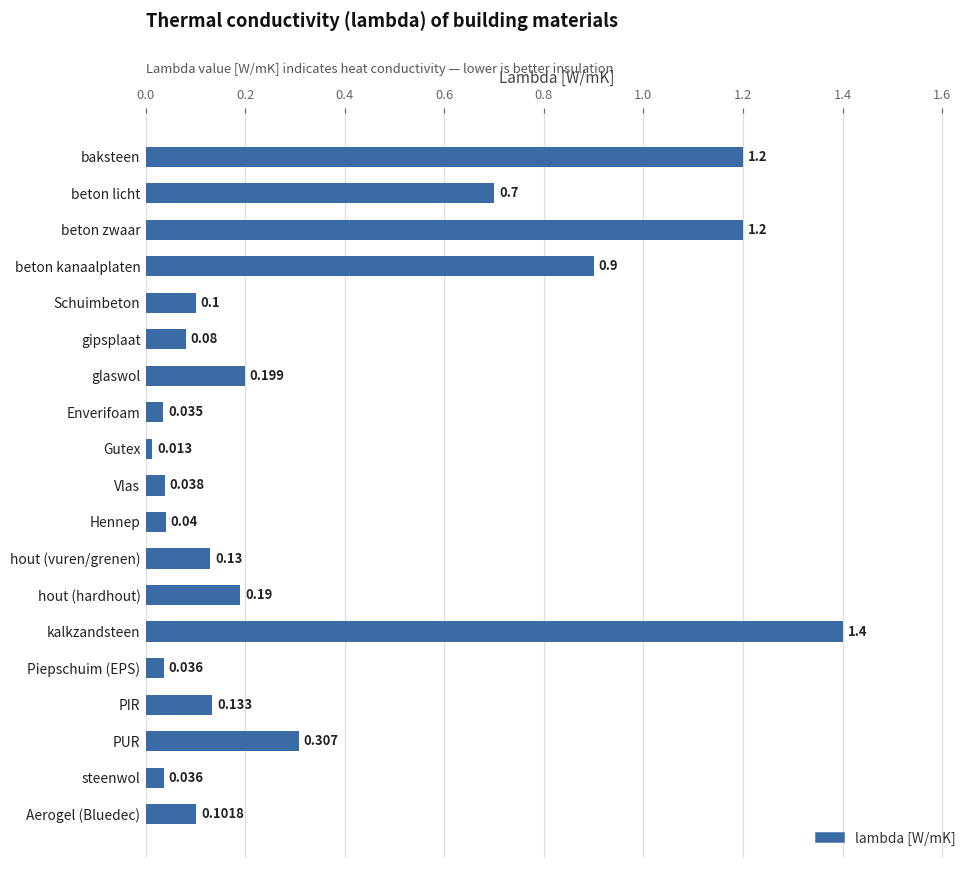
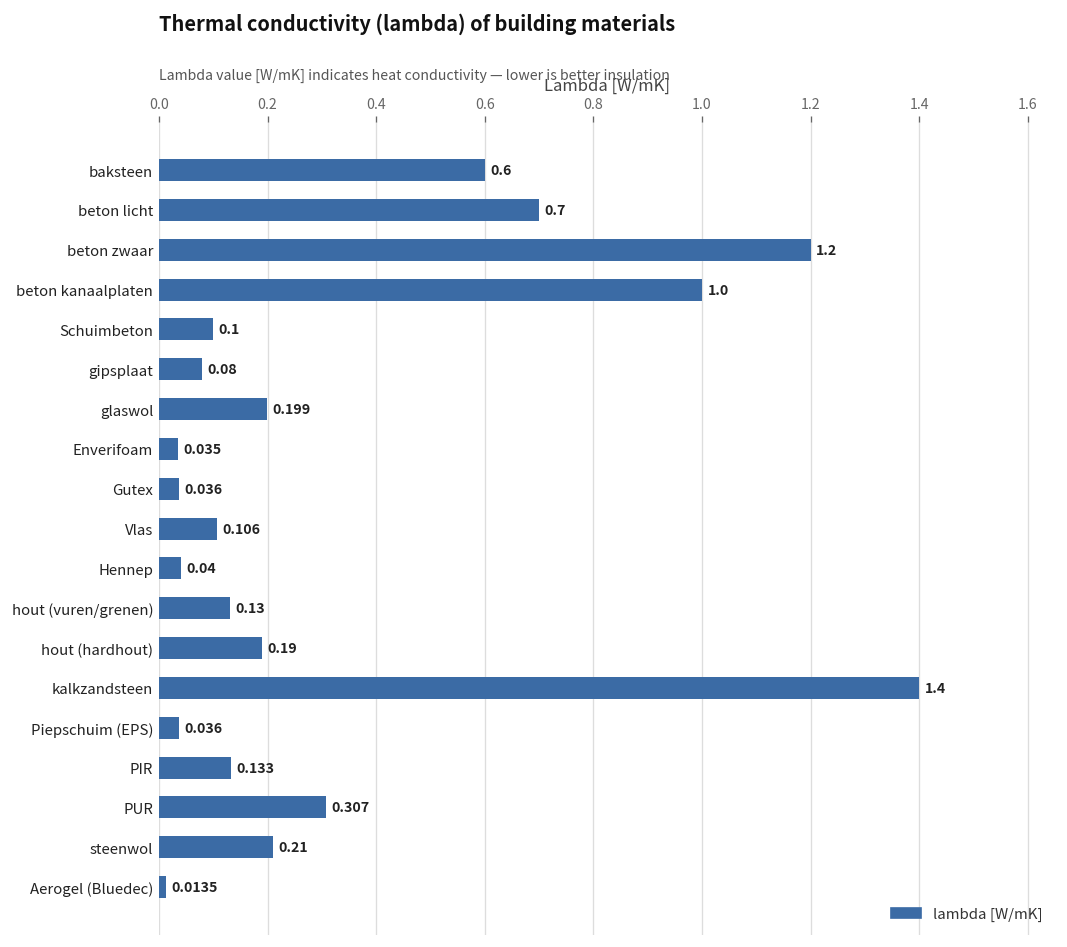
baksteen: 1.2 -> 0.6
beton kanaalplaten: 0.9 -> 1.0
Gutex: 0.013 -> 0.036
Vlas: 0.038 -> 0.106
steenwol: 0.036 -> 0.21
Aerogel (Bluedec): 0.1018 -> 0.0135
